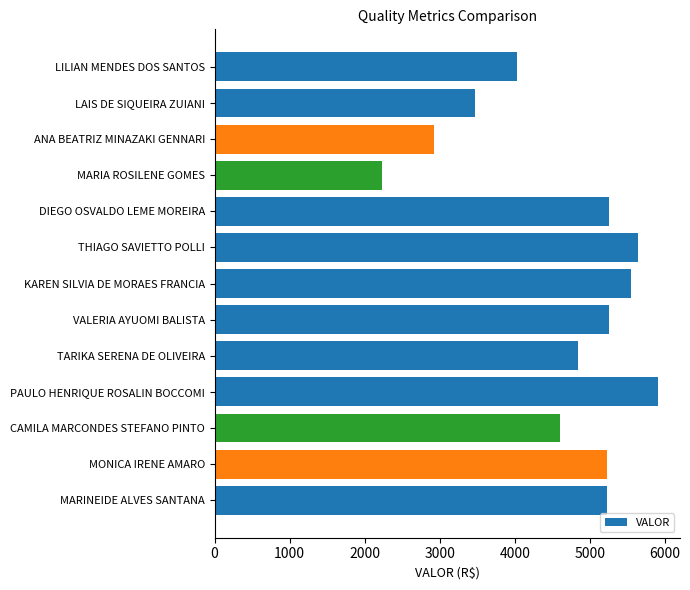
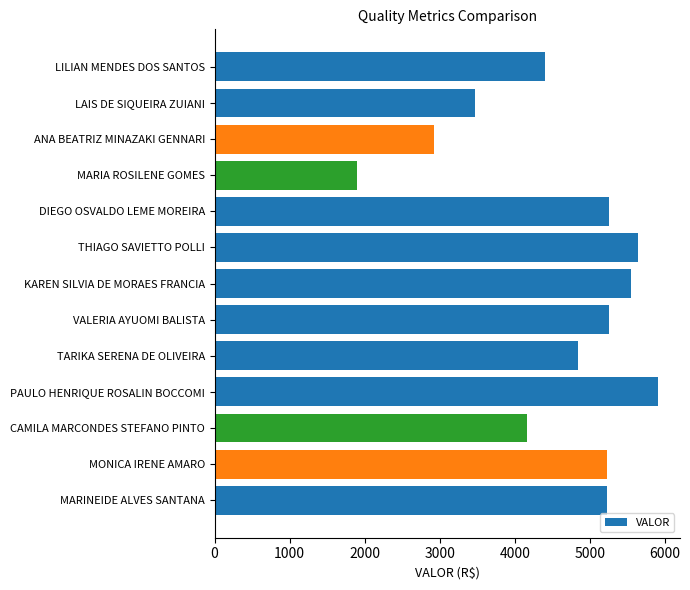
LILIAN MENDES DOS SANTOS: 4000 -> 4400
MARIA ROSILENE GOMES: 2200 -> 1900
CAMILA MARCONDES STEFANO PINTO: 4600 -> 4200
